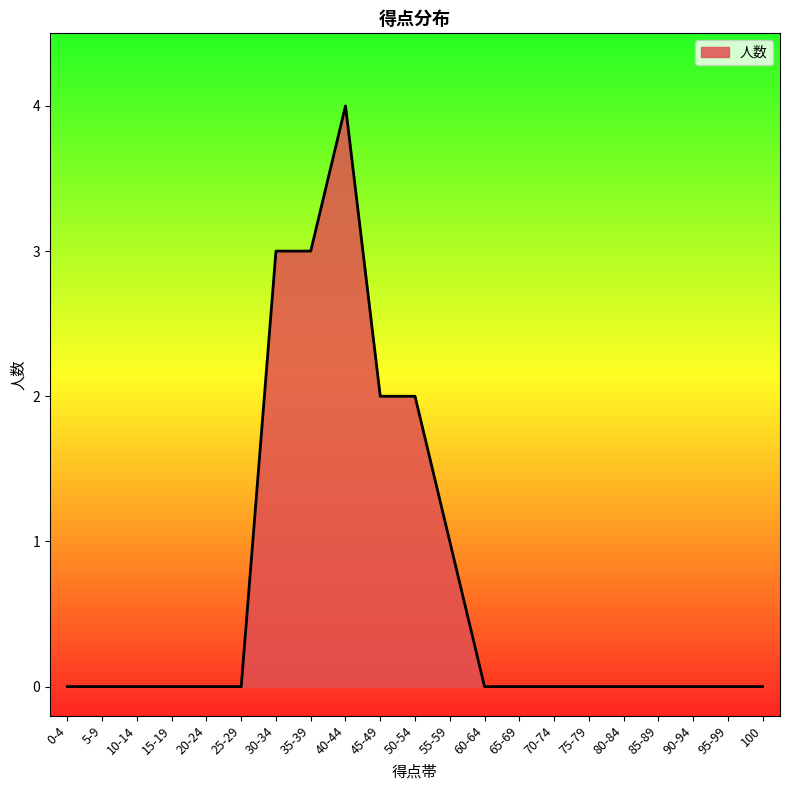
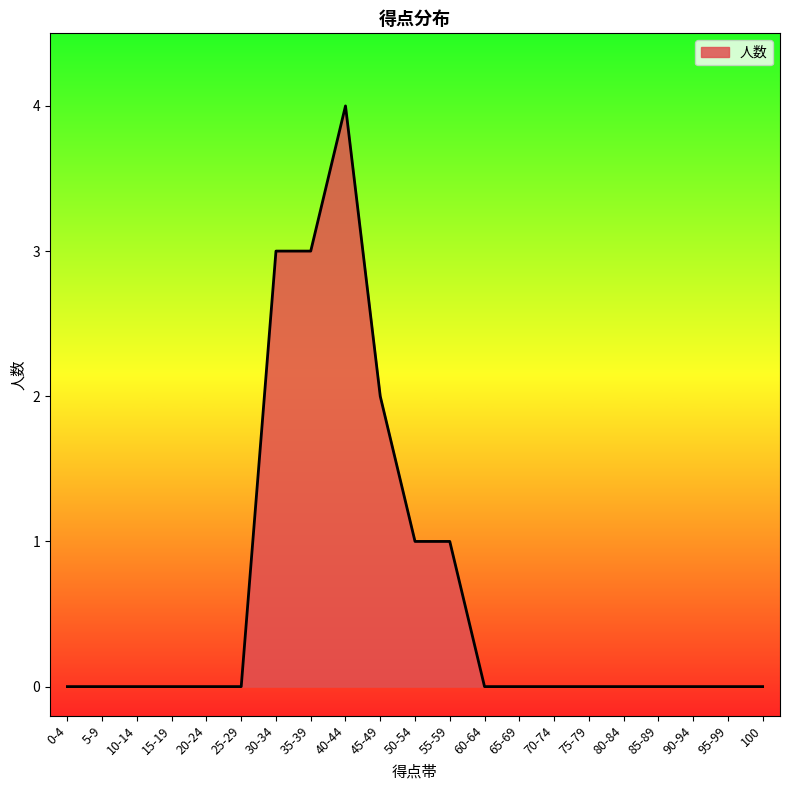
50-54: 2 -> 1
